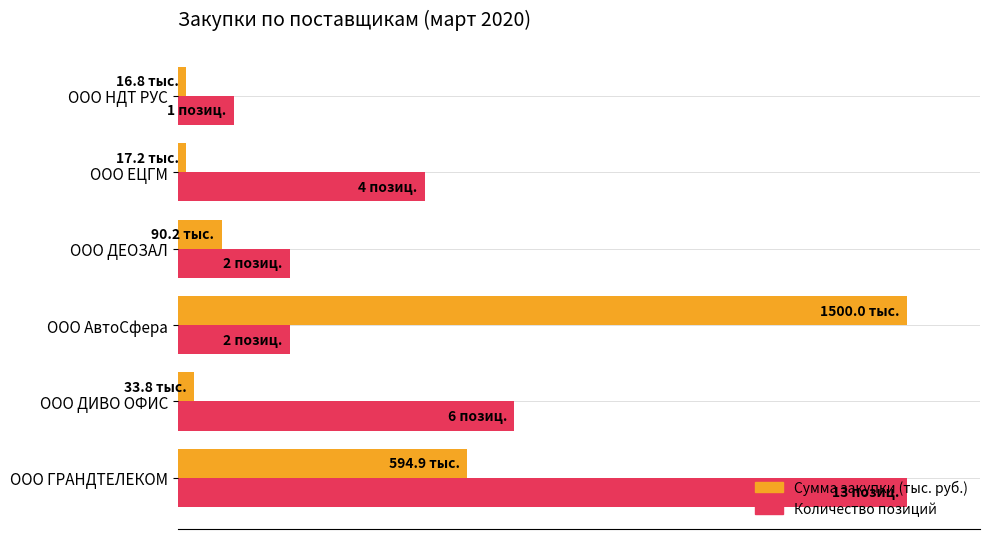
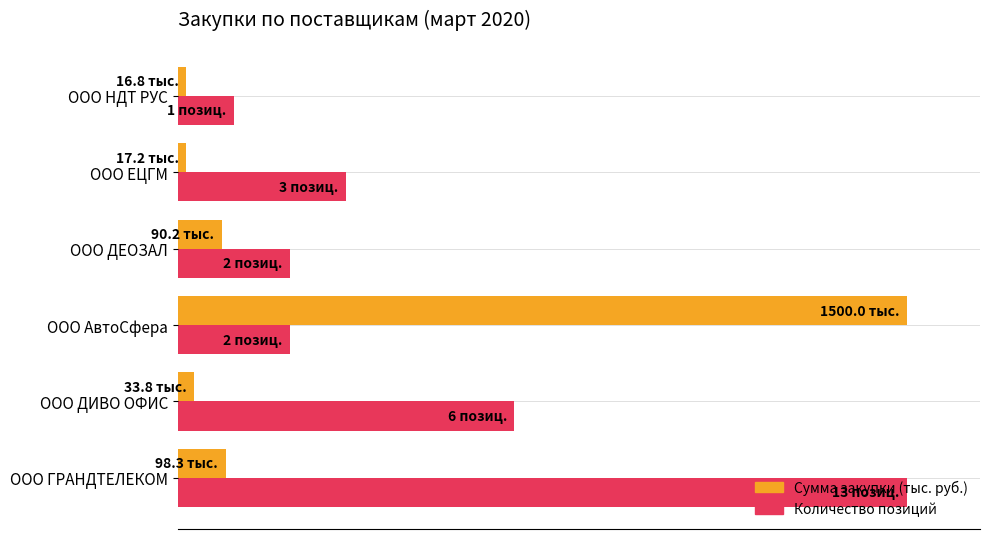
Количество позиций, ООО ЕЦГМ: 4 -> 3
Сумма закупки (тыс. руб.), ООО ГРАНДТЕЛЕКОМ: 594.9 -> 98.3
